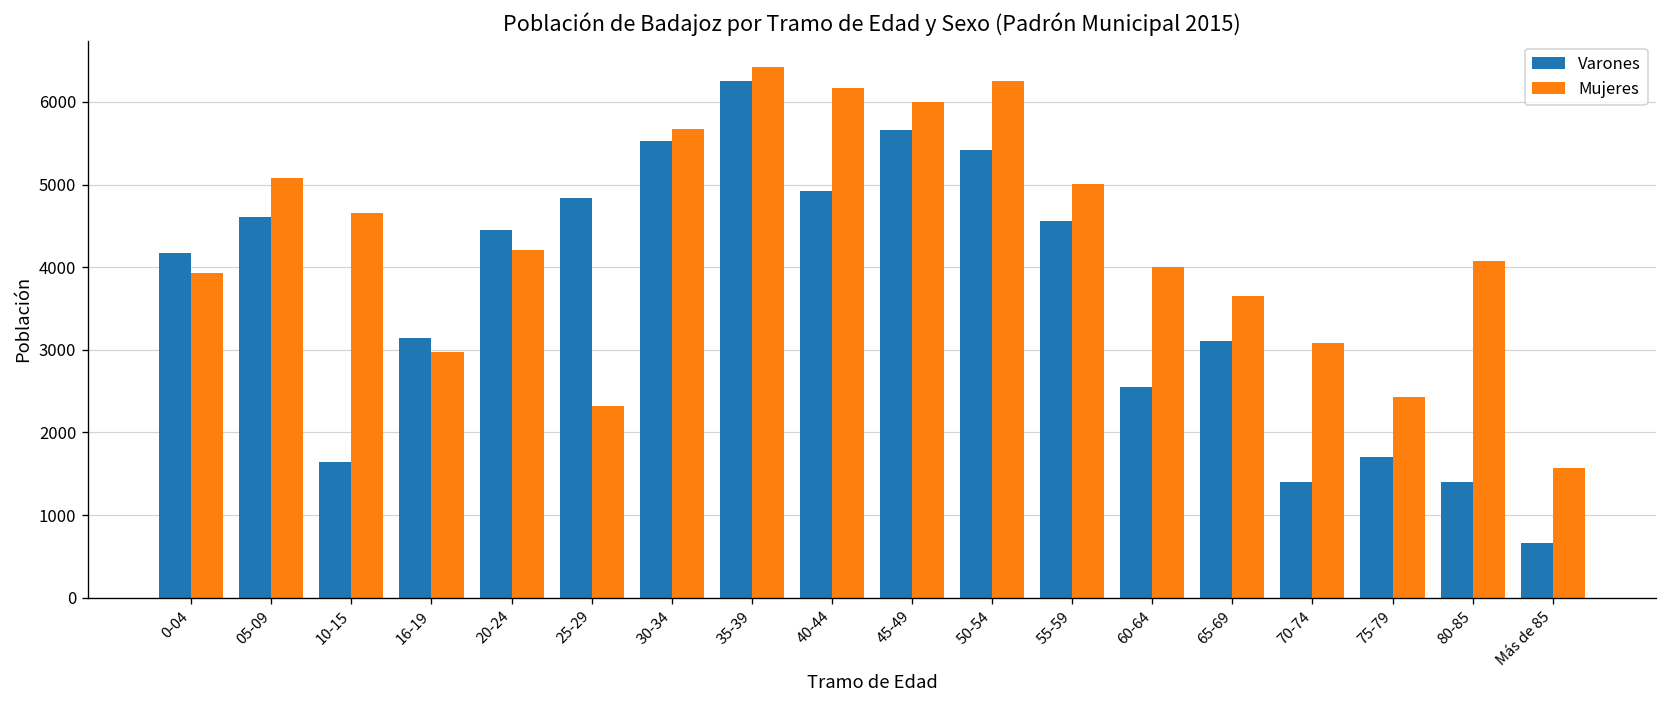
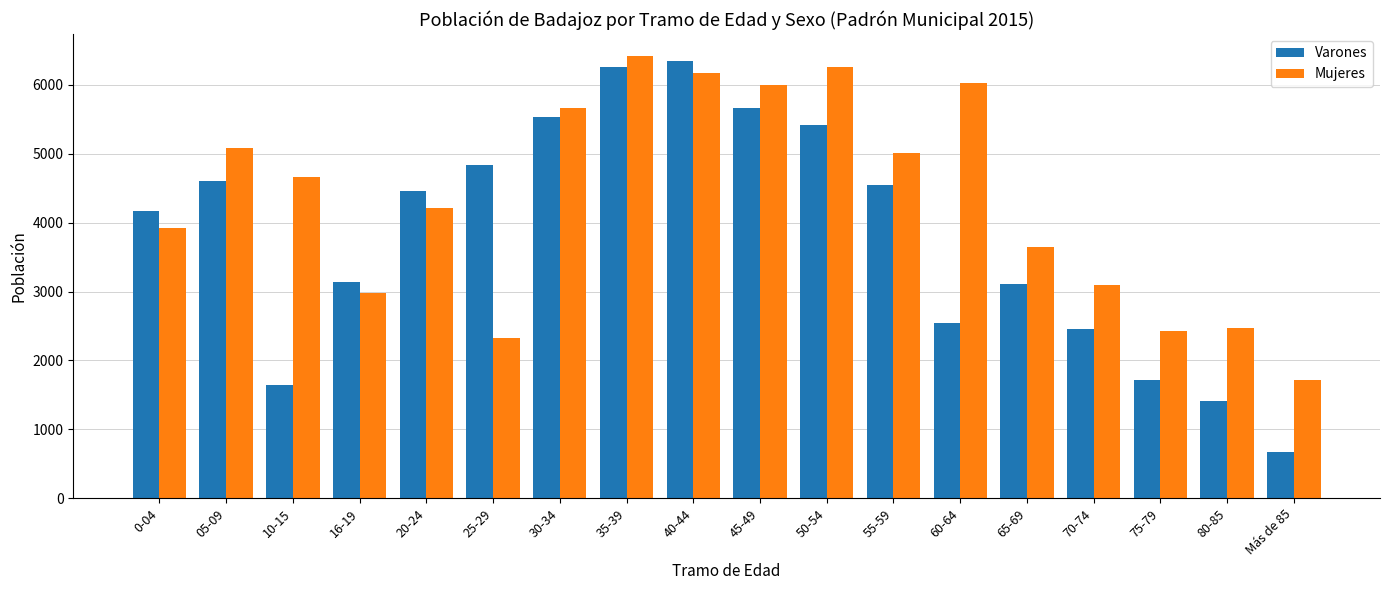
Varones, 40-44: 4900 -> 6400
Mujeres, 60-64: 4000 -> 6000
Varones, 70-74: 1400 -> 2500
Mujeres, 80-85: 4100 -> 2500
Mujeres, Más de 85: 1600 -> 1700
